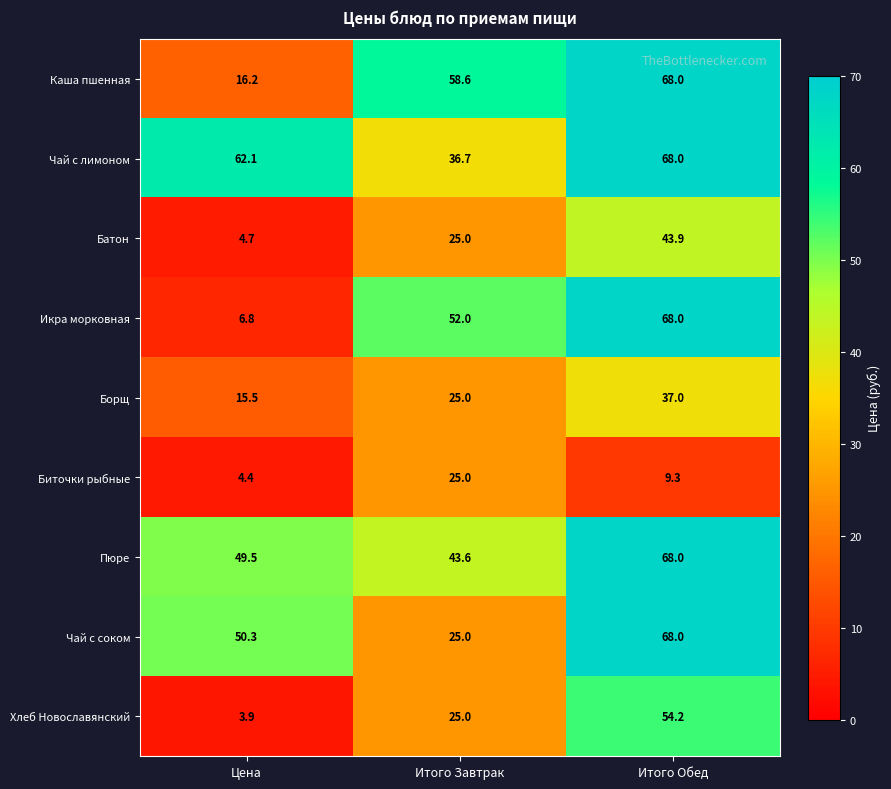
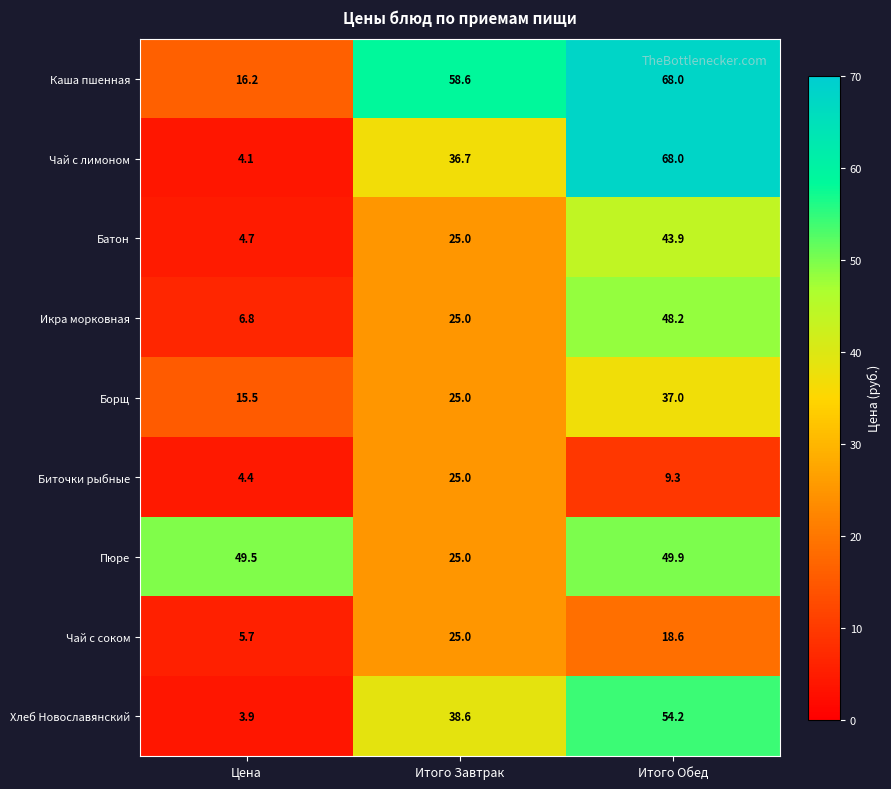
Чай с лимоном, Цена: 62.1 -> 4.1
Икра морковная, Итого Завтрак: 52.0 -> 25.0
Икра морковная, Итого Обед: 68.0 -> 48.2
Пюре, Итого Завтрак: 43.6 -> 25.0
Пюре, Итого Обед: 68.0 -> 49.9
Чай с соком, Цена: 50.3 -> 5.7
Чай с соком, Итого Обед: 68.0 -> 18.6
Хлеб Новославянский, Итого Завтрак: 25.0 -> 38.6
